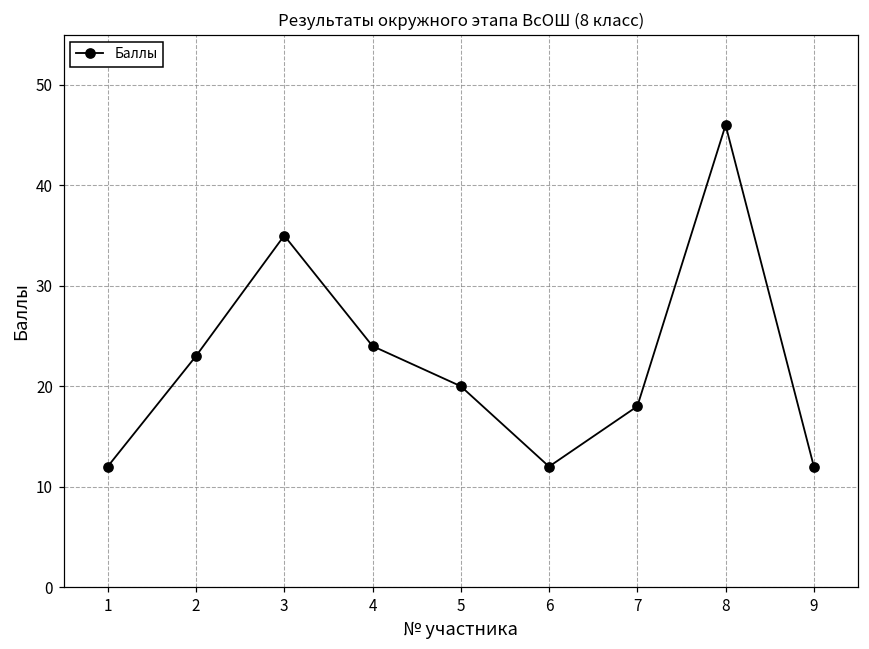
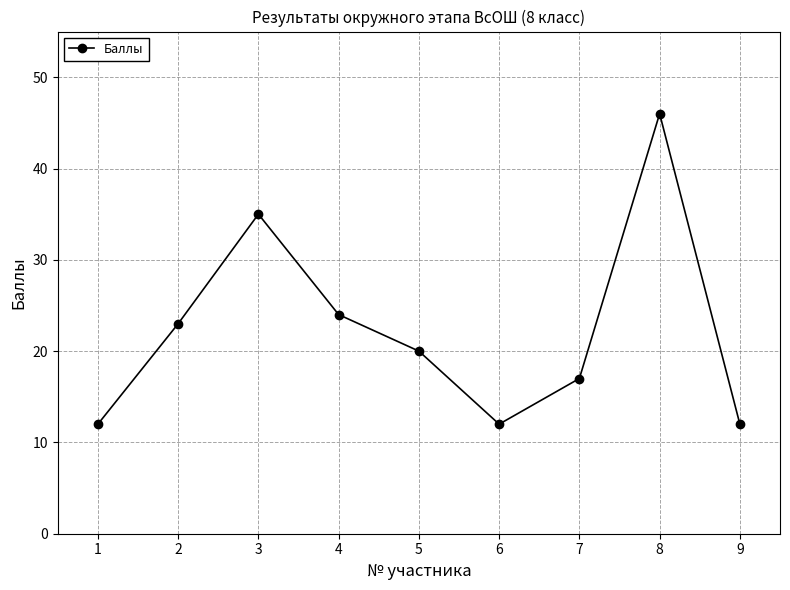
7: 18 -> 17
